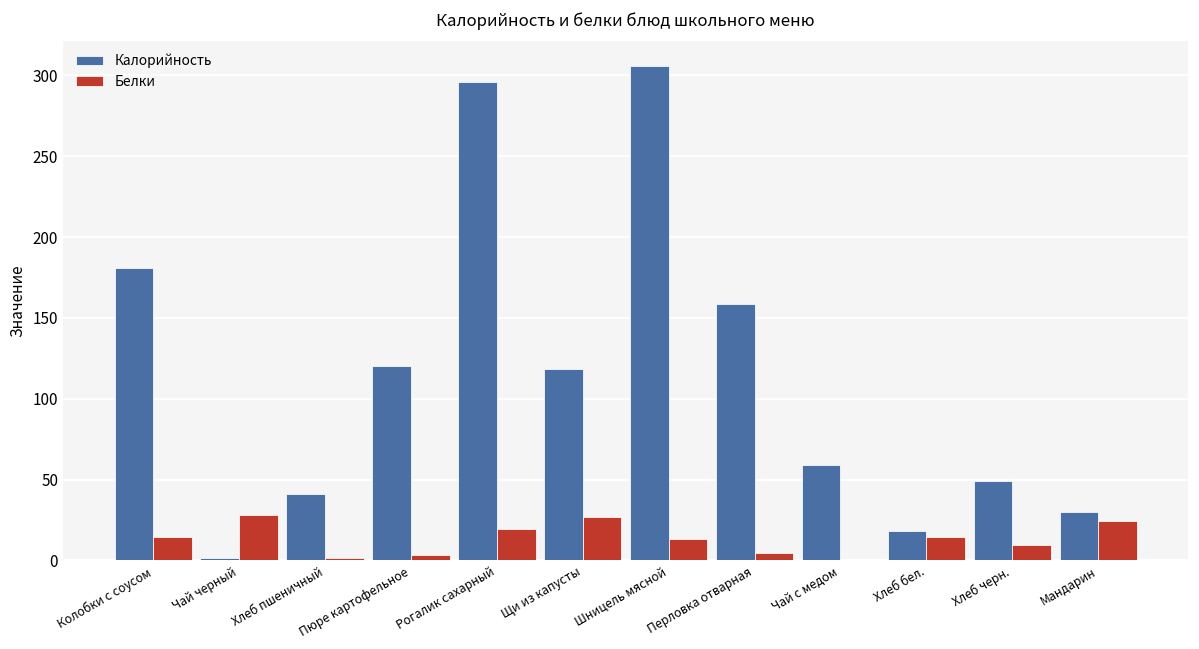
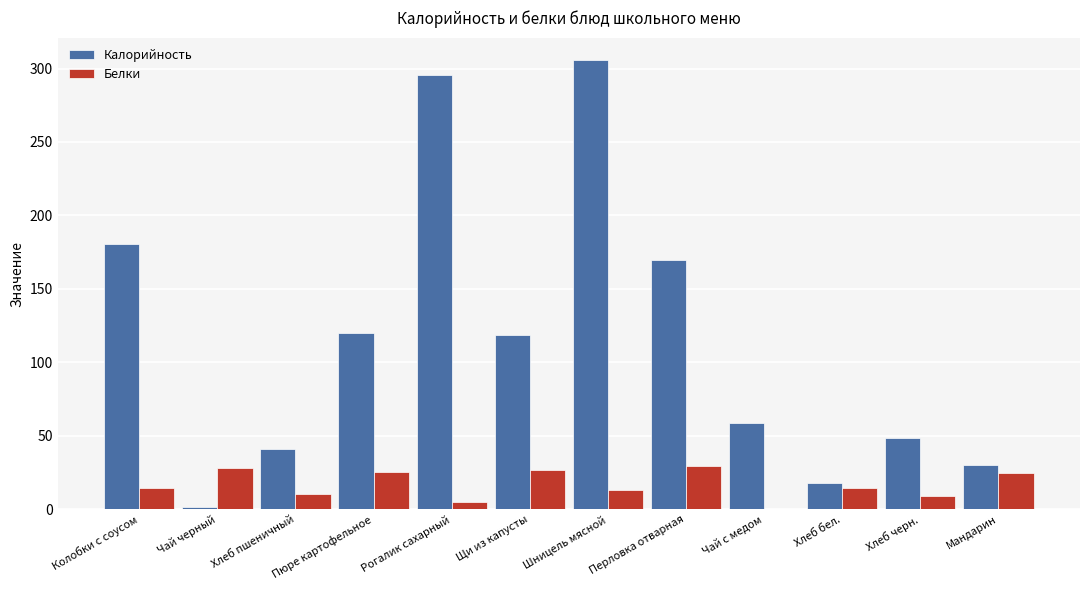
Белки, Хлеб пшеничный: 1 -> 10
Белки, Пюре картофельное: 3 -> 26
Белки, Рогалик сахарный: 19 -> 5
Калорийность, Перловка отварная: 159 -> 170
Белки, Перловка отварная: 4 -> 29
